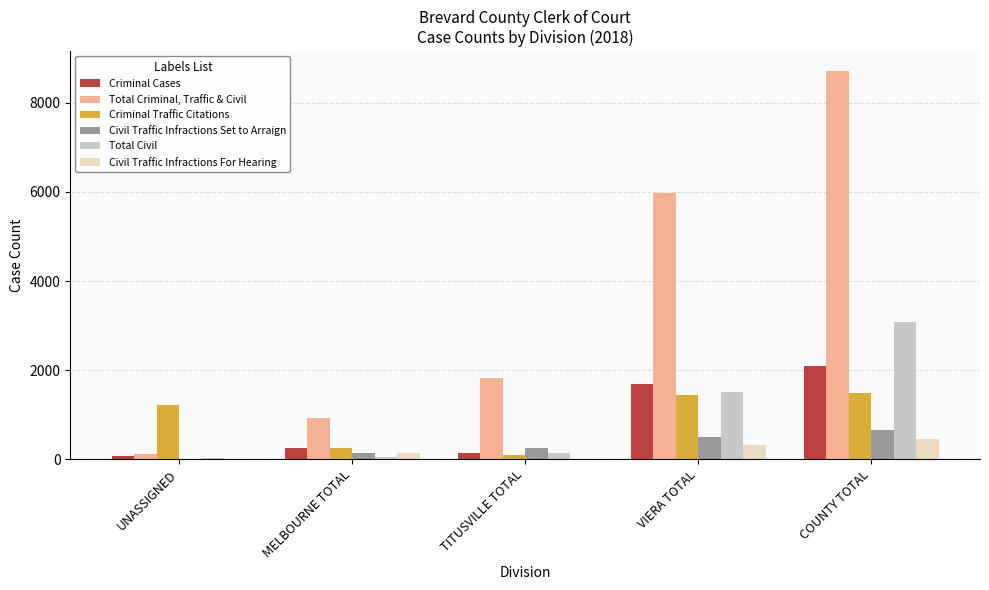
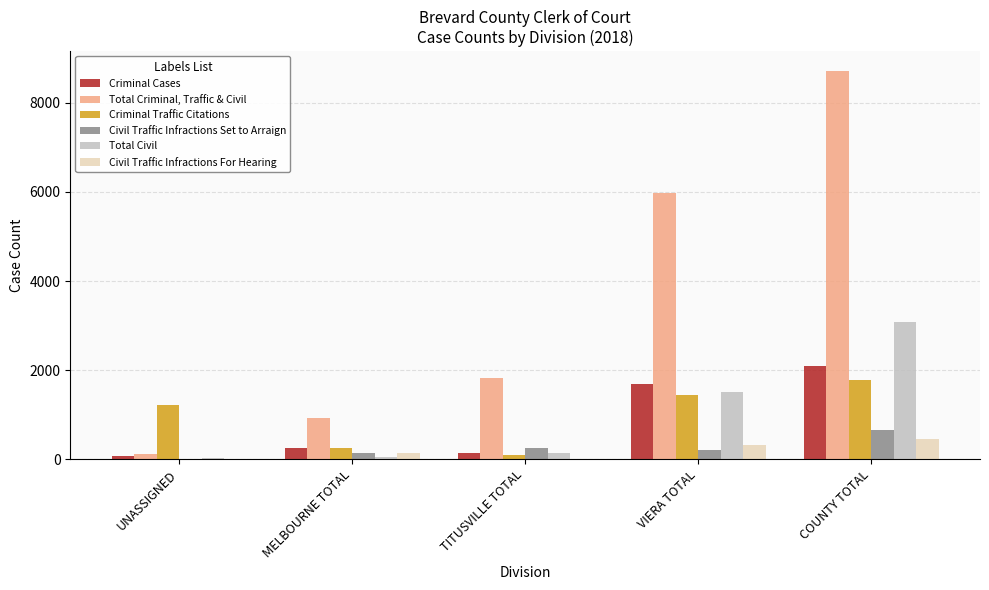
Civil Traffic Infractions Set to Arraign, VIERA TOTAL: 500 -> 200
Criminal Traffic Citations, COUNTY TOTAL: 1500 -> 1800
